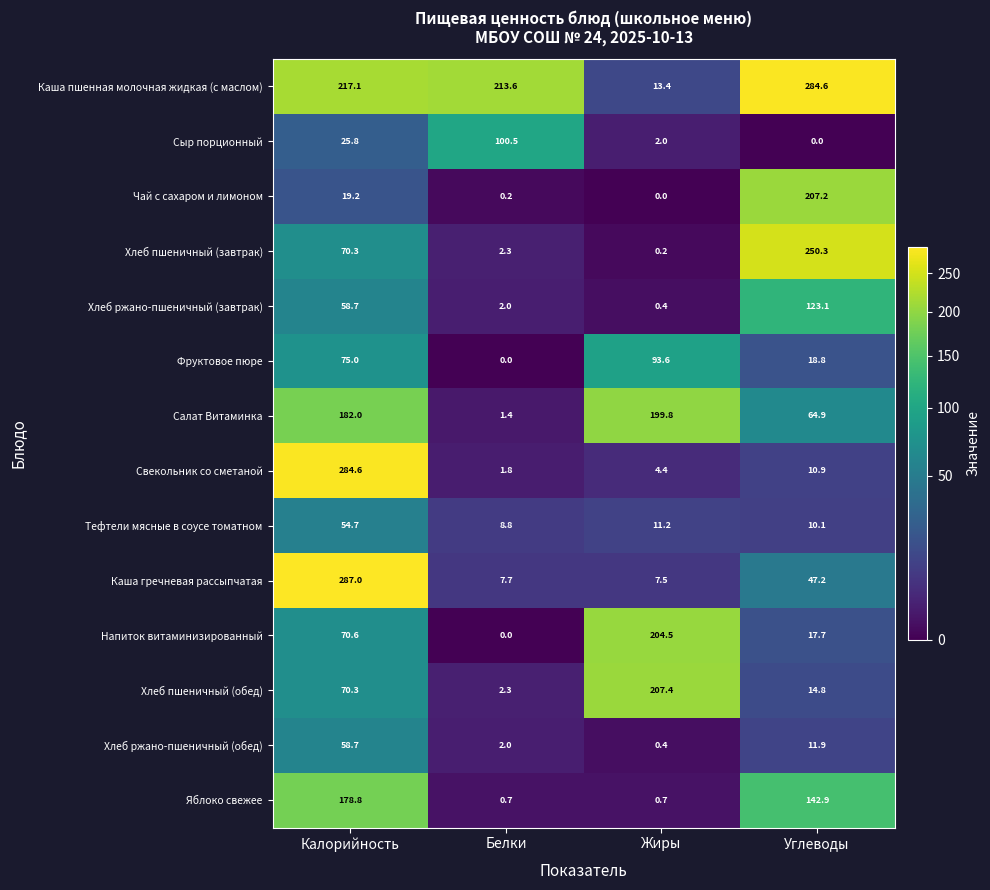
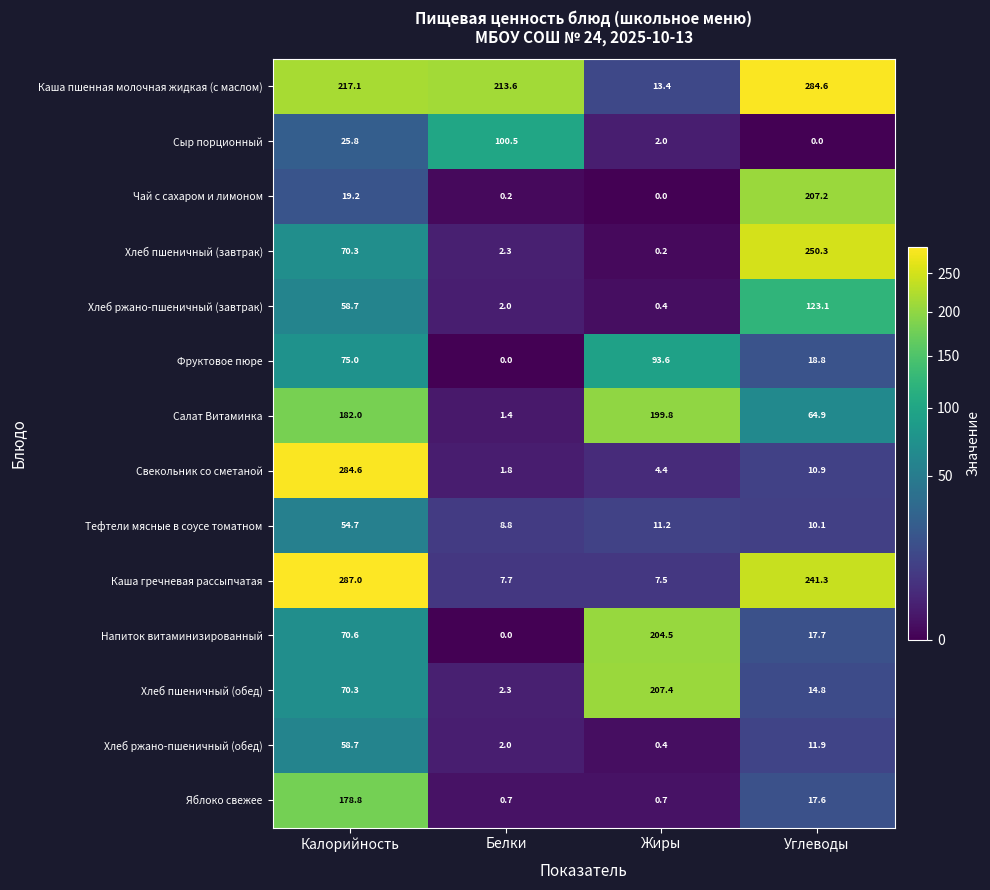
Каша гречневая рассыпчатая, Углеводы: 47.2 -> 241.3
Яблоко свежее, Углеводы: 142.9 -> 17.6
